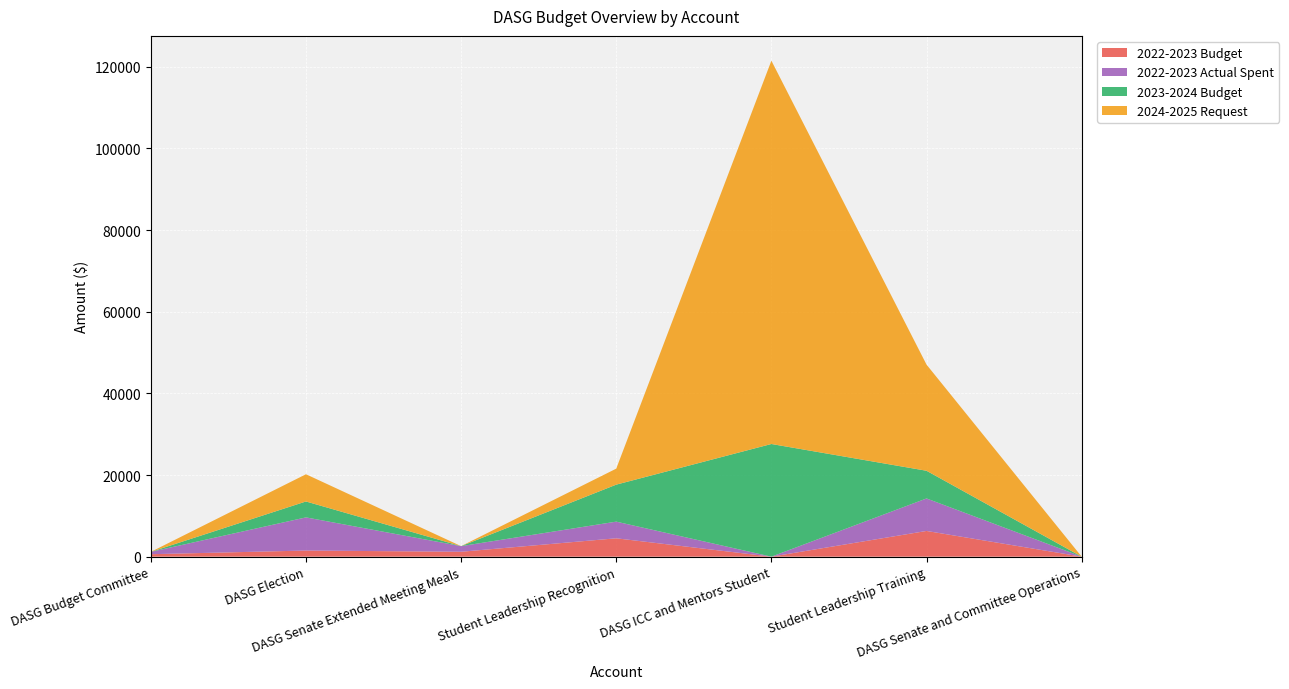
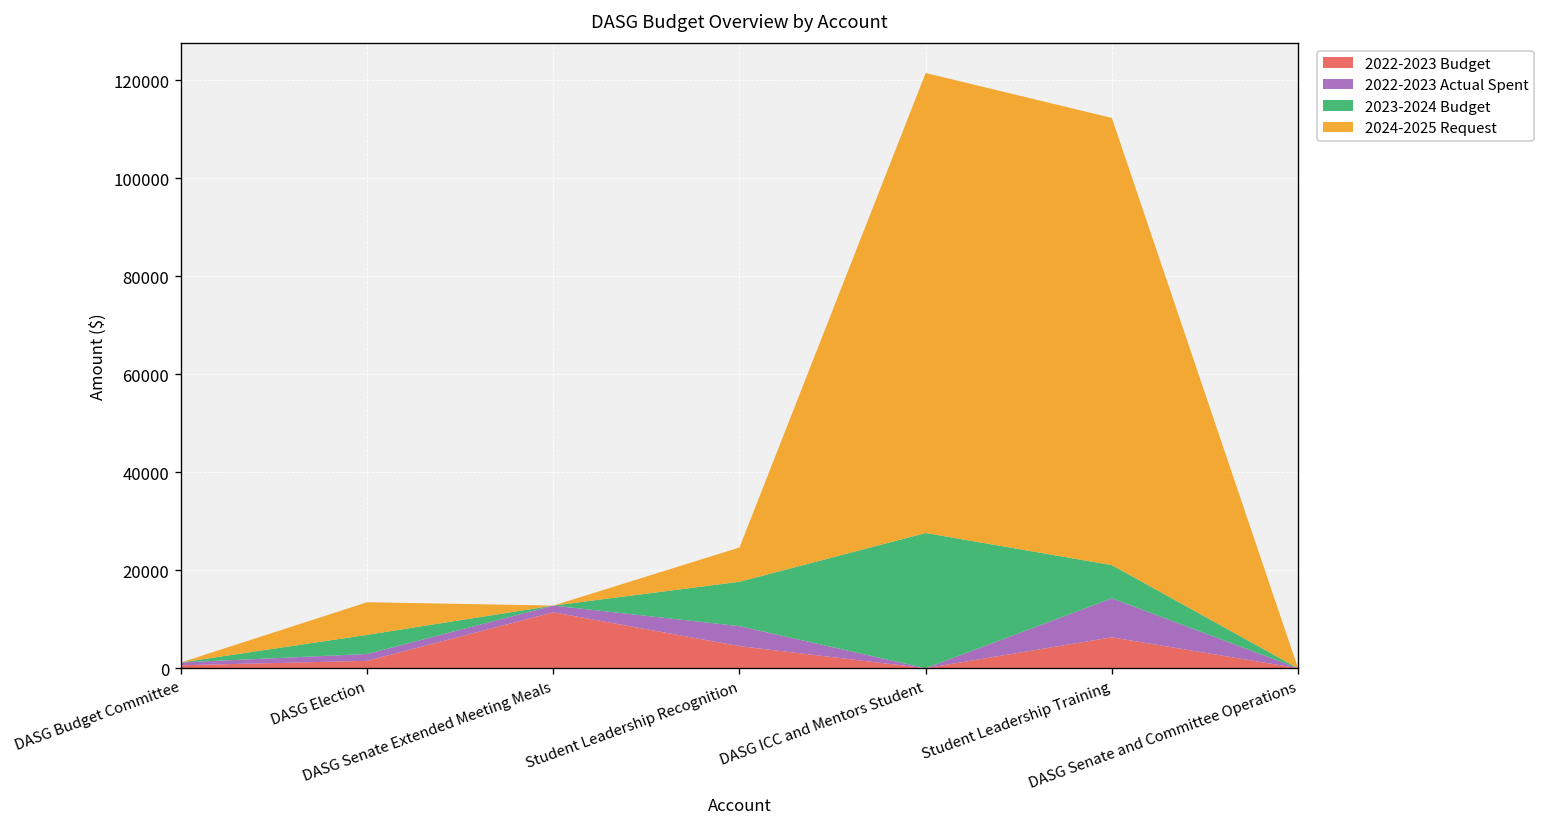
2022-2023 Actual Spent, DASG Election: 8000 -> 1000
2022-2023 Budget, DASG Senate Extended Meeting Meals: 1000 -> 11000
2024-2025 Request, Student Leadership Recognition: 4000 -> 7000
2024-2025 Request, Student Leadership Training: 26000 -> 91000
